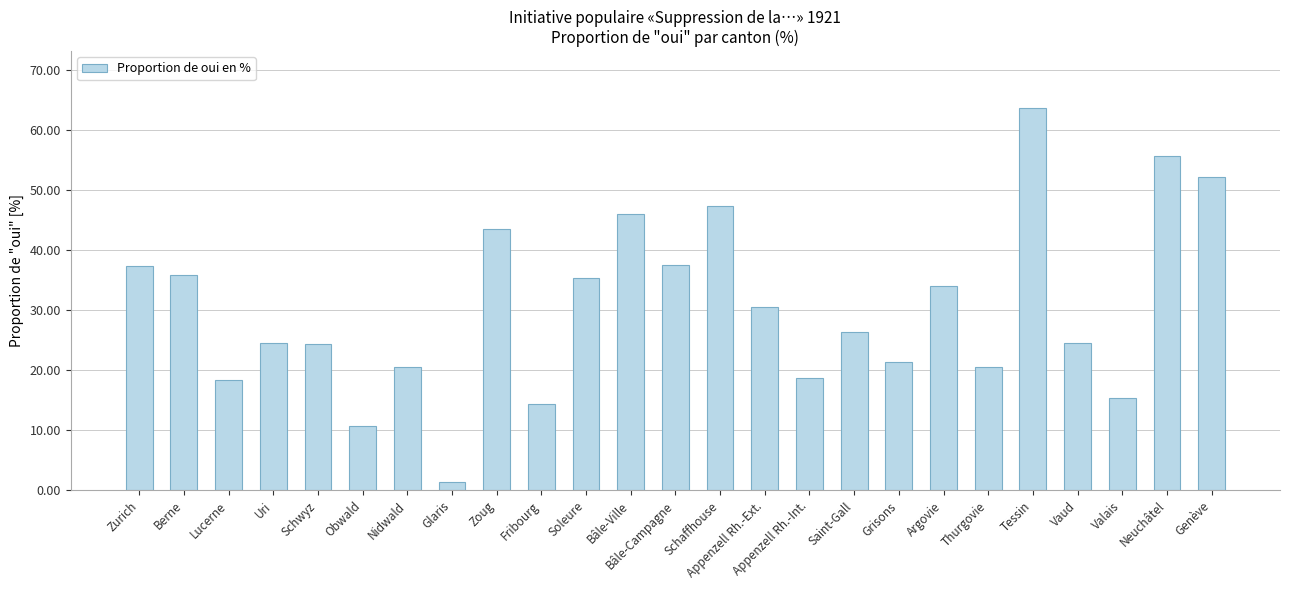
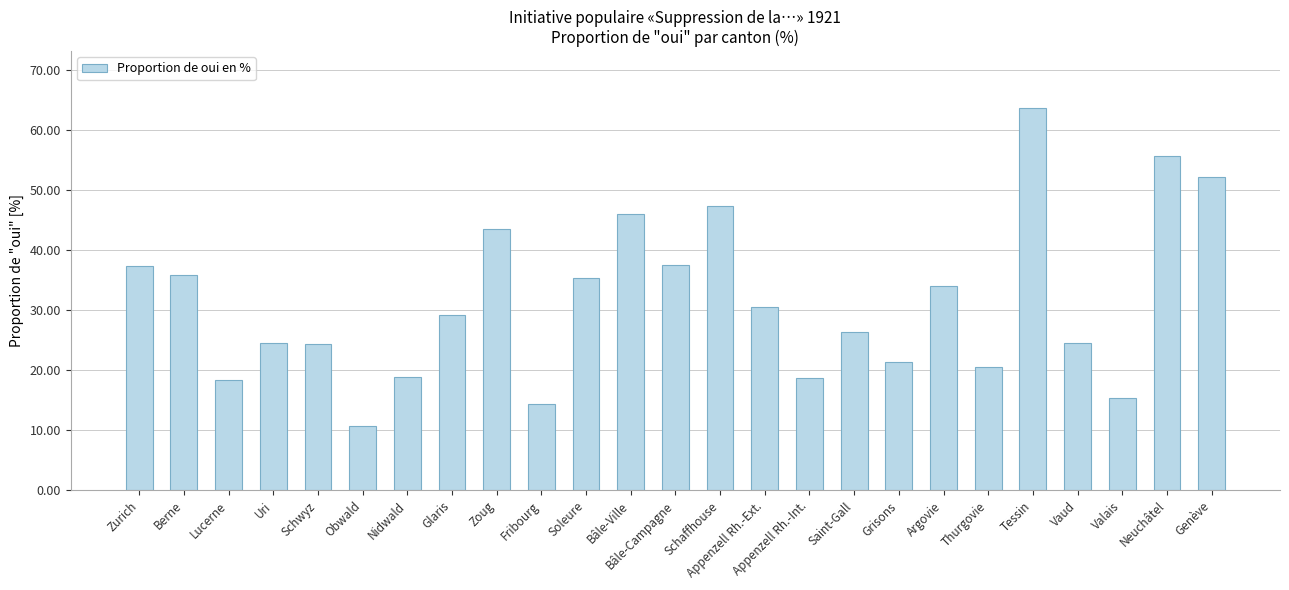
Nidwald: 21 -> 19
Glaris: 1 -> 29
